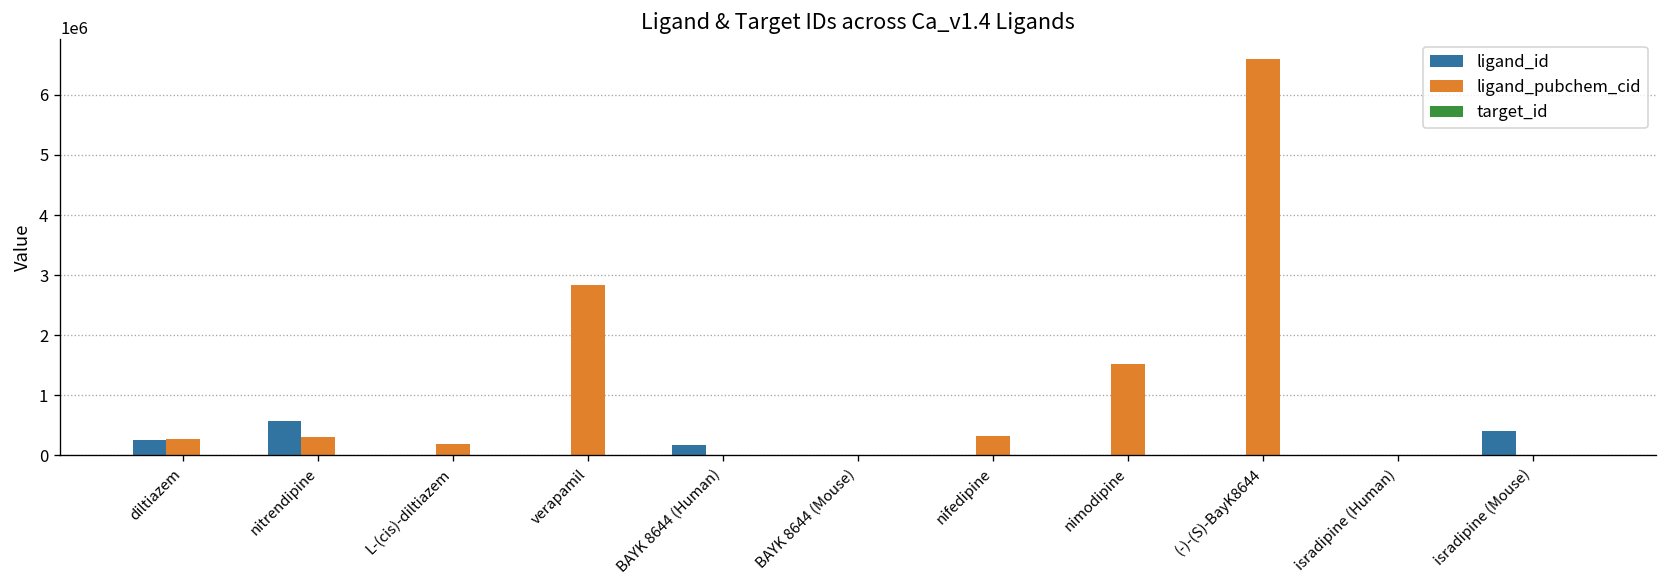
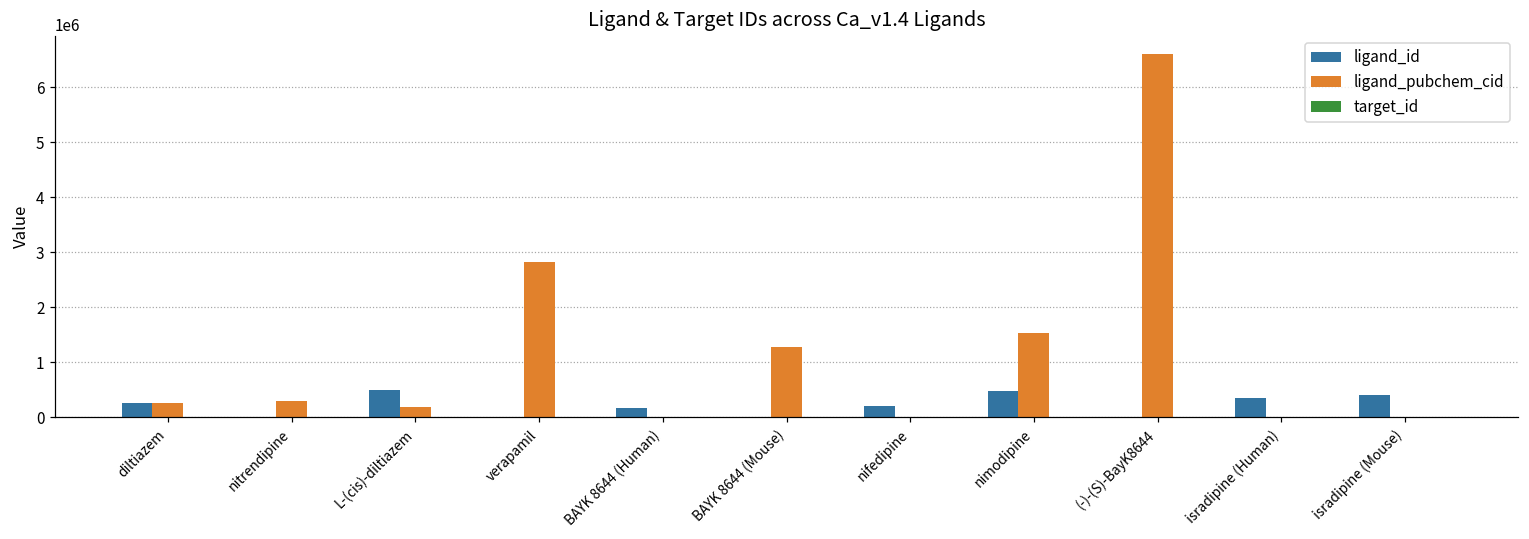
ligand_id, nitrendipine: 600000 -> 0
ligand_id, L-(cis)-diltiazem: 0 -> 500000
ligand_pubchem_cid, BAYK 8644 (Mouse): 0 -> 1300000
ligand_id, nifedipine: 0 -> 200000
ligand_pubchem_cid, nifedipine: 300000 -> 0
ligand_id, nimodipine: 0 -> 500000
ligand_id, isradipine (Human): 0 -> 300000
